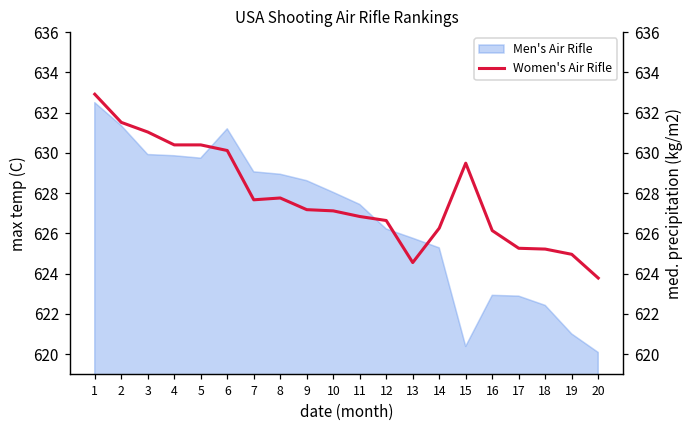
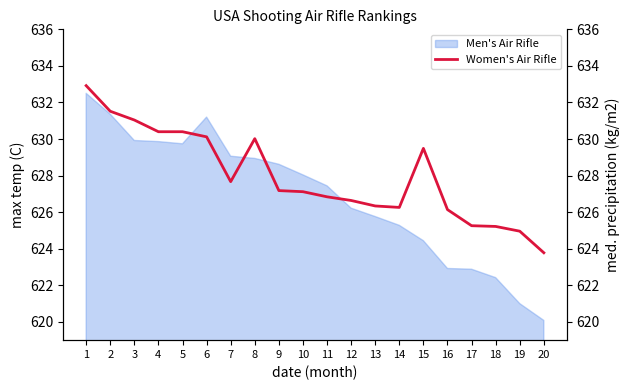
Men's Air Rifle, 15: 620.4 -> 624.4
Women's Air Rifle, 8: 627.8 -> 630.0
Women's Air Rifle, 13: 624.6 -> 626.3
